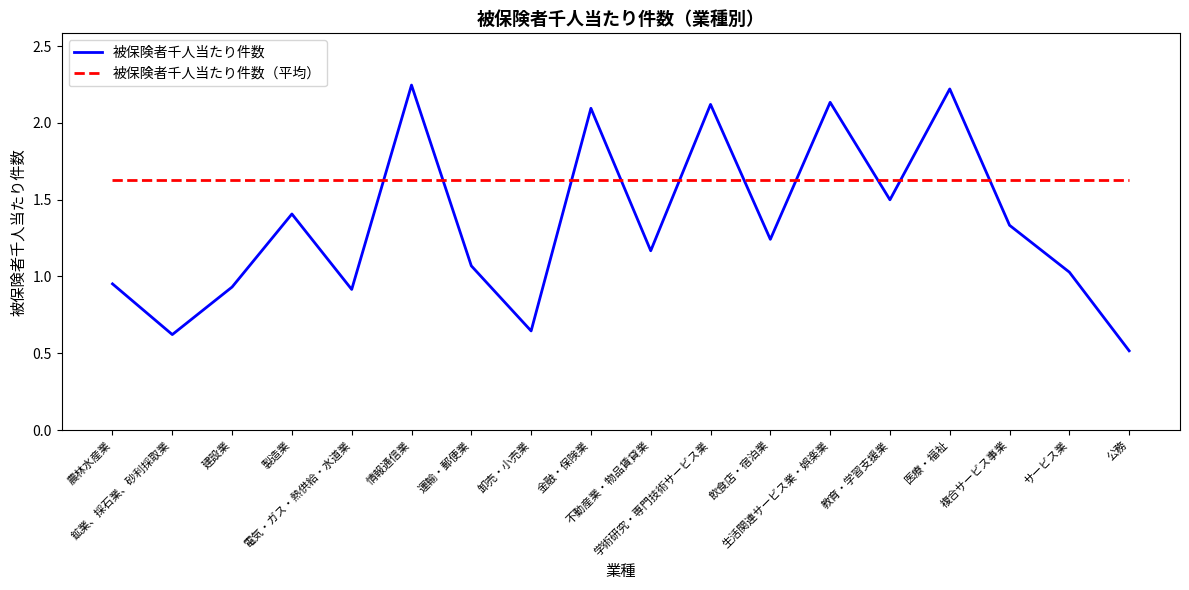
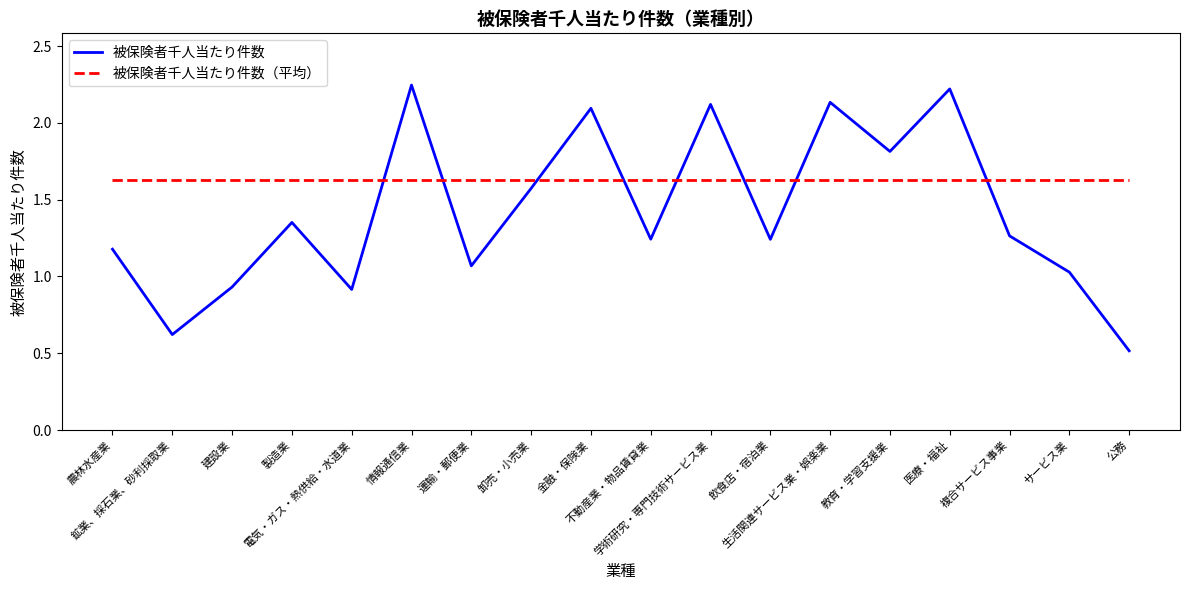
被保険者千人当たり件数, 農林水産業: 0.95 -> 1.18
被保険者千人当たり件数, 製造業: 1.41 -> 1.35
被保険者千人当たり件数, 卸売・小売業: 0.65 -> 1.57
被保険者千人当たり件数, 不動産業・物品賃貸業: 1.17 -> 1.24
被保険者千人当たり件数, 教育・学習支援業: 1.50 -> 1.81
被保険者千人当たり件数, 複合サービス事業: 1.33 -> 1.26
